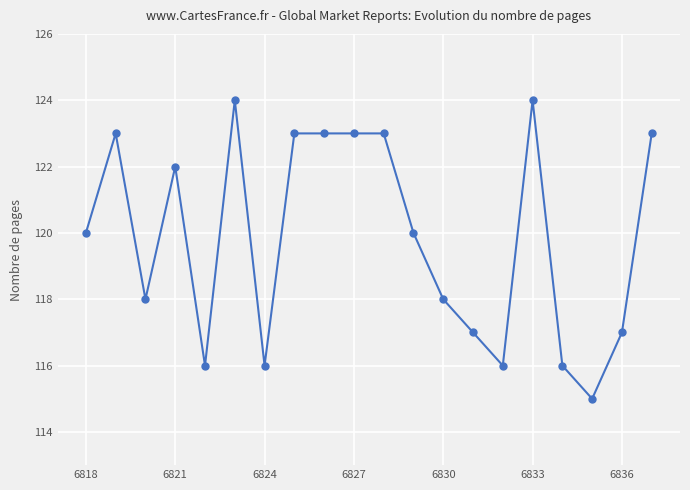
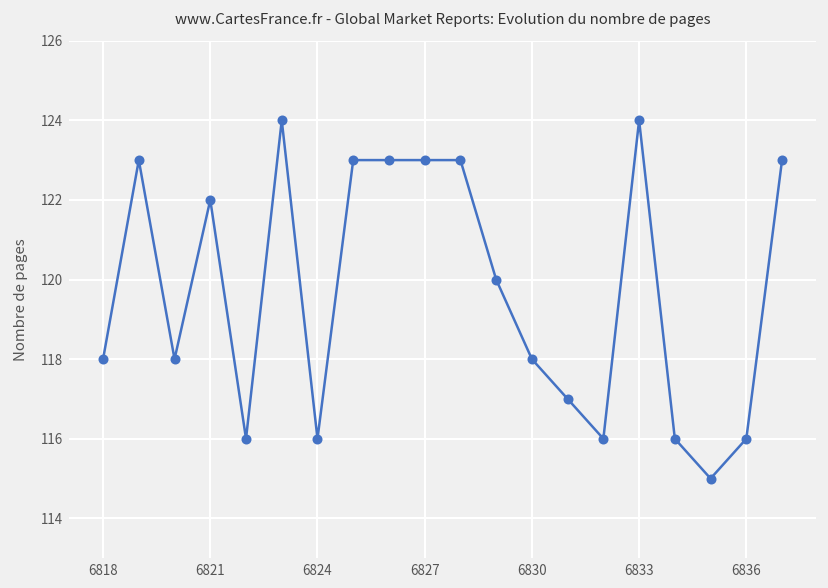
6818: 120 -> 118
6836: 117 -> 116
